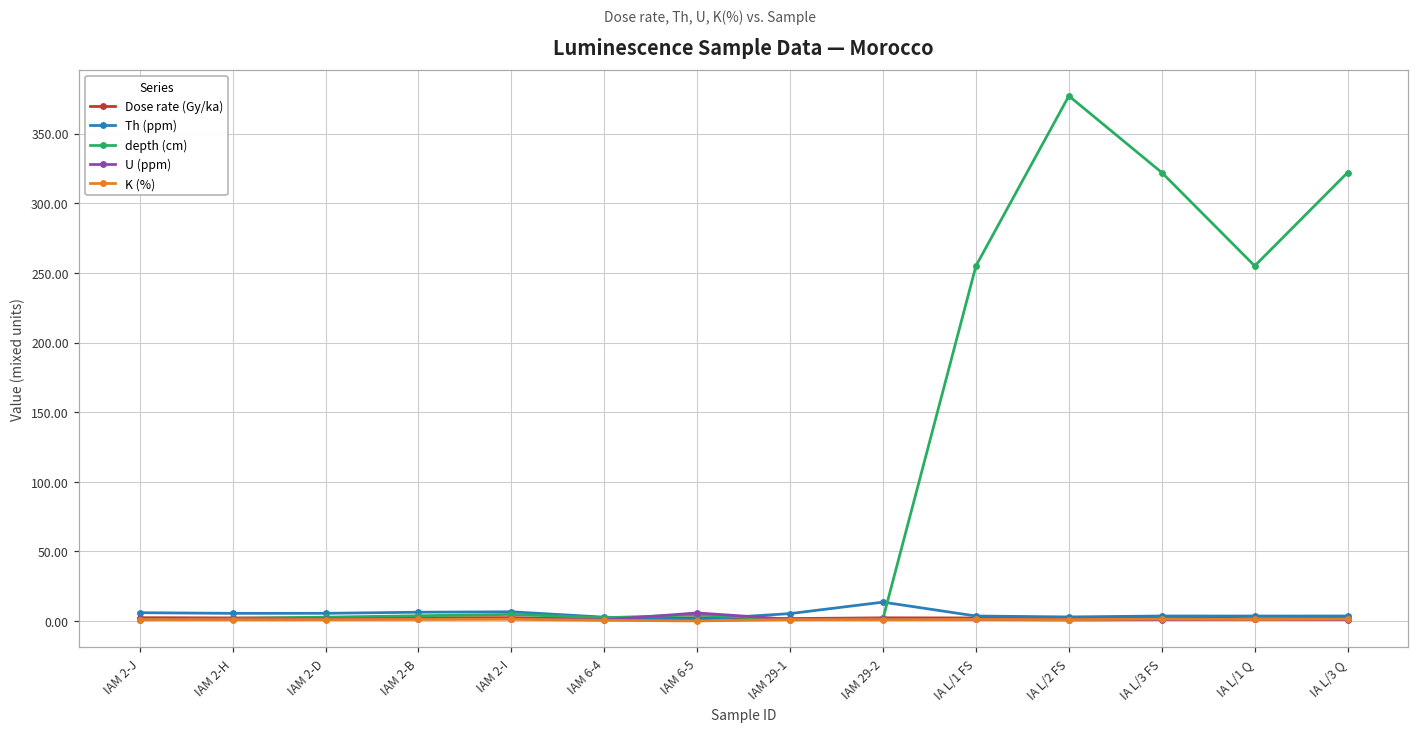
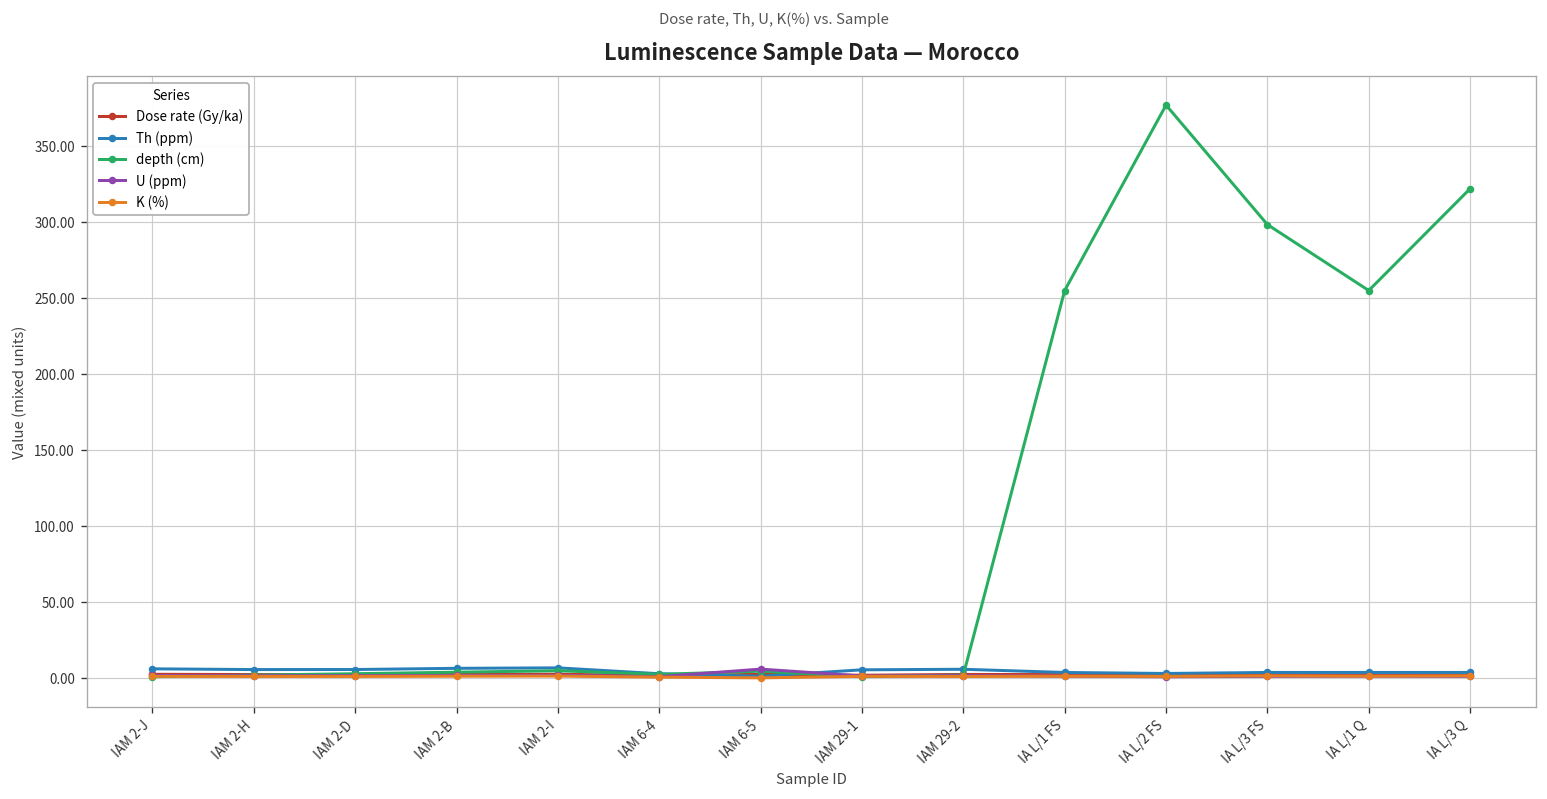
Th (ppm), IAM 29-2: 14 -> 6
depth (cm), IA L/3 FS: 322 -> 298
